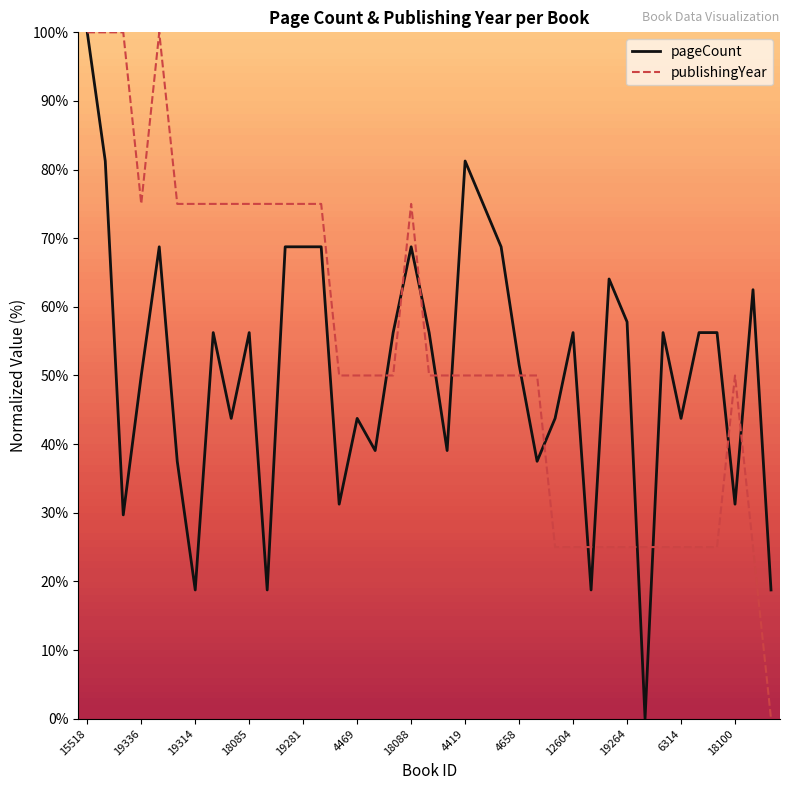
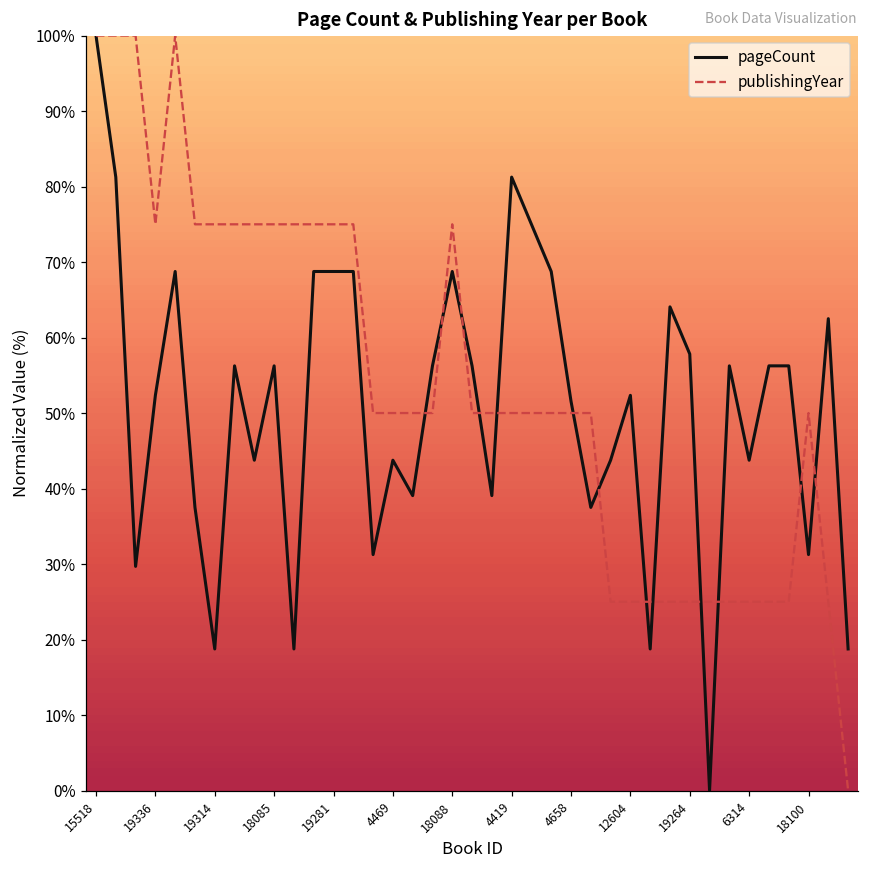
pageCount, 19336: 50% -> 52%
pageCount, 12604: 56% -> 52%
